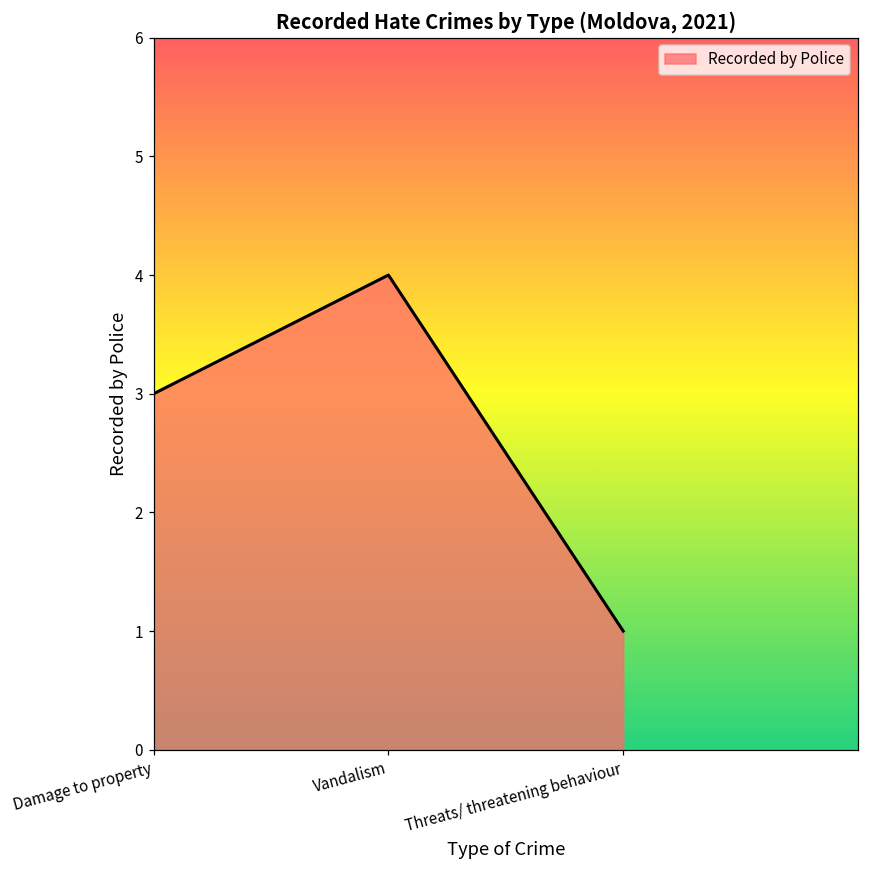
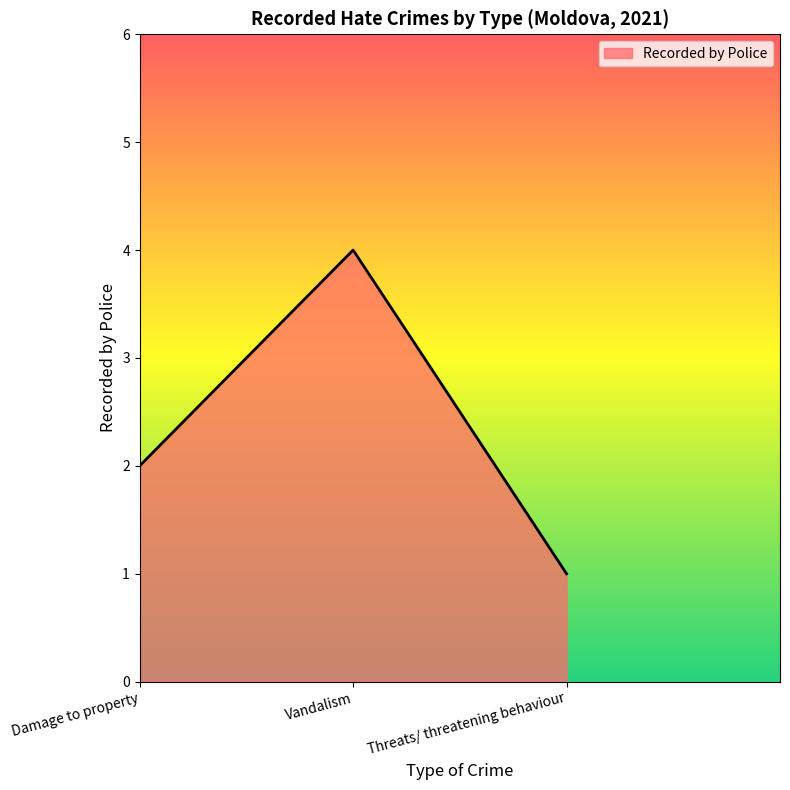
Damage to property: 3 -> 2
